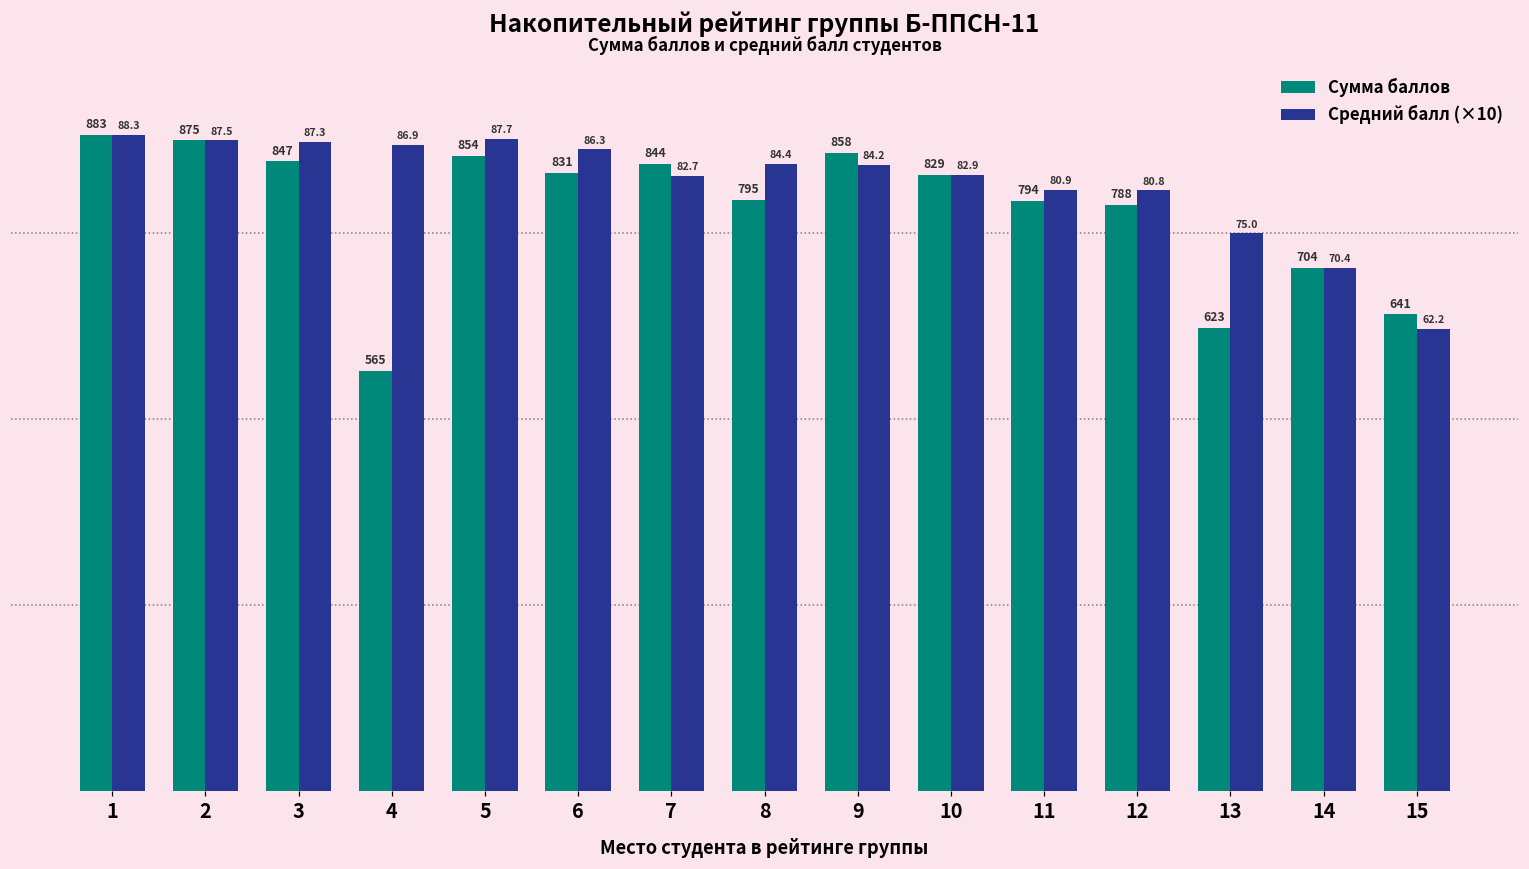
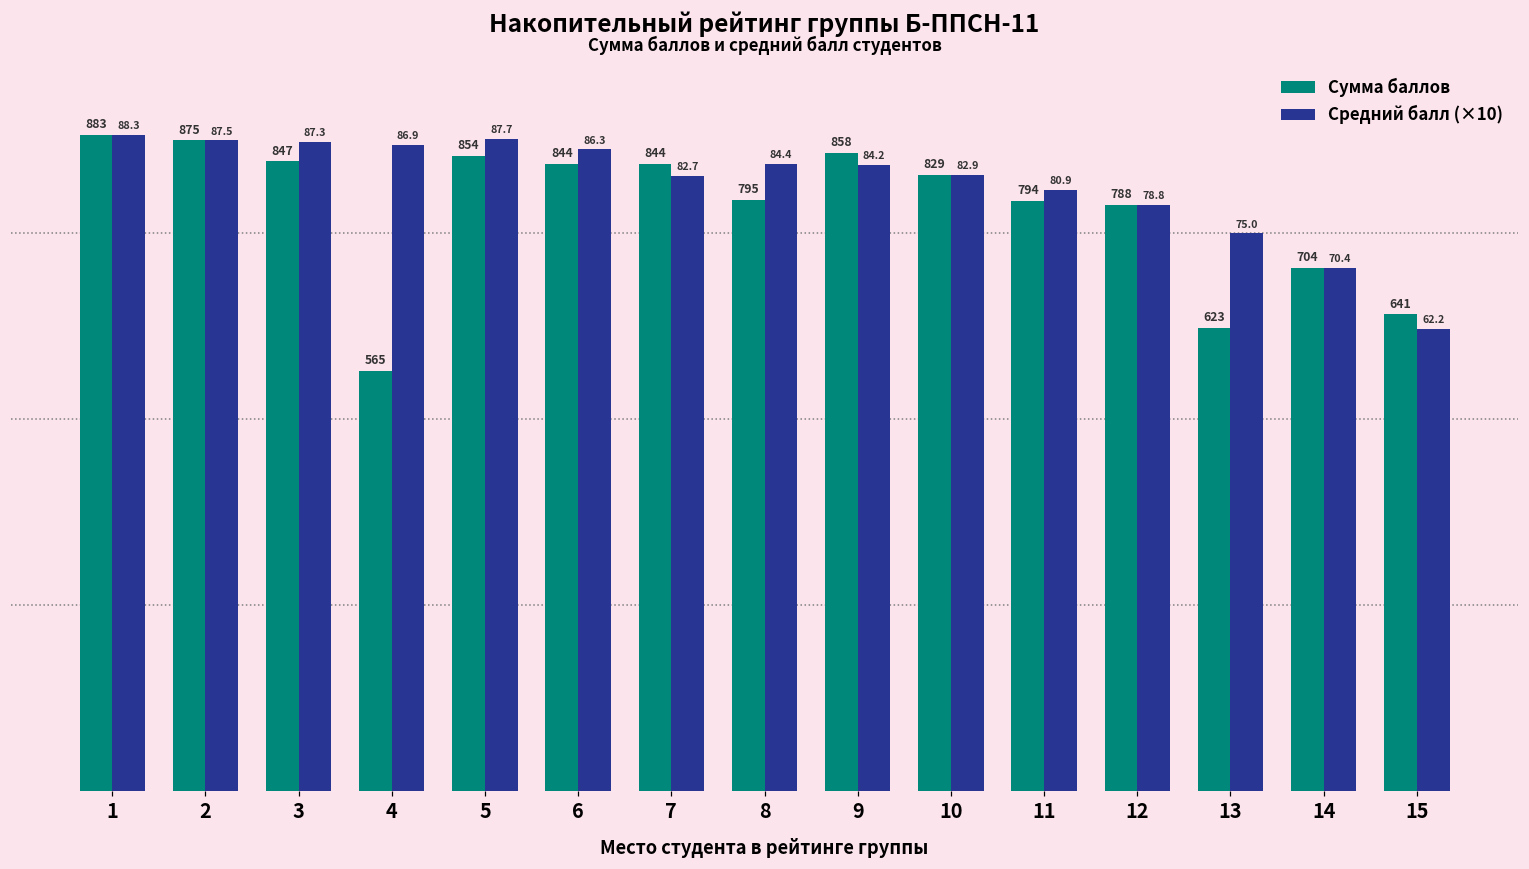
Сумма баллов, 6: 831 -> 844
Средний балл (×10), 12: 80.8 -> 78.8
